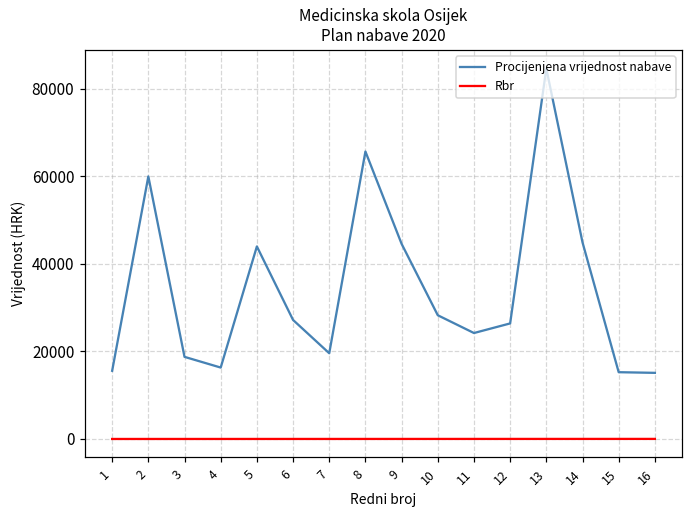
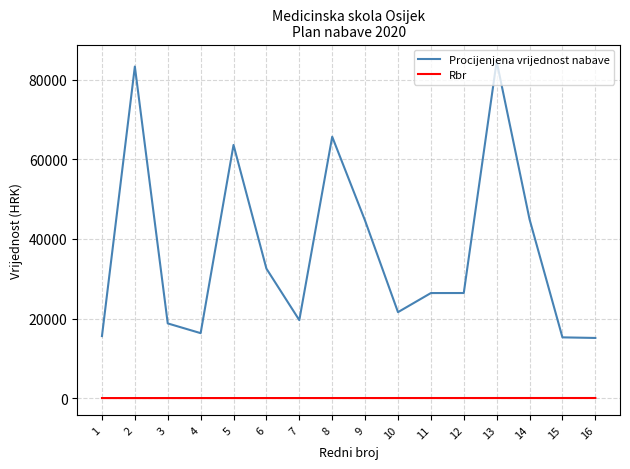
Procijenjena vrijednost nabave, 2: 60000 -> 83000
Procijenjena vrijednost nabave, 5: 44000 -> 64000
Procijenjena vrijednost nabave, 6: 27000 -> 33000
Procijenjena vrijednost nabave, 10: 28000 -> 22000
Procijenjena vrijednost nabave, 11: 24000 -> 26000
